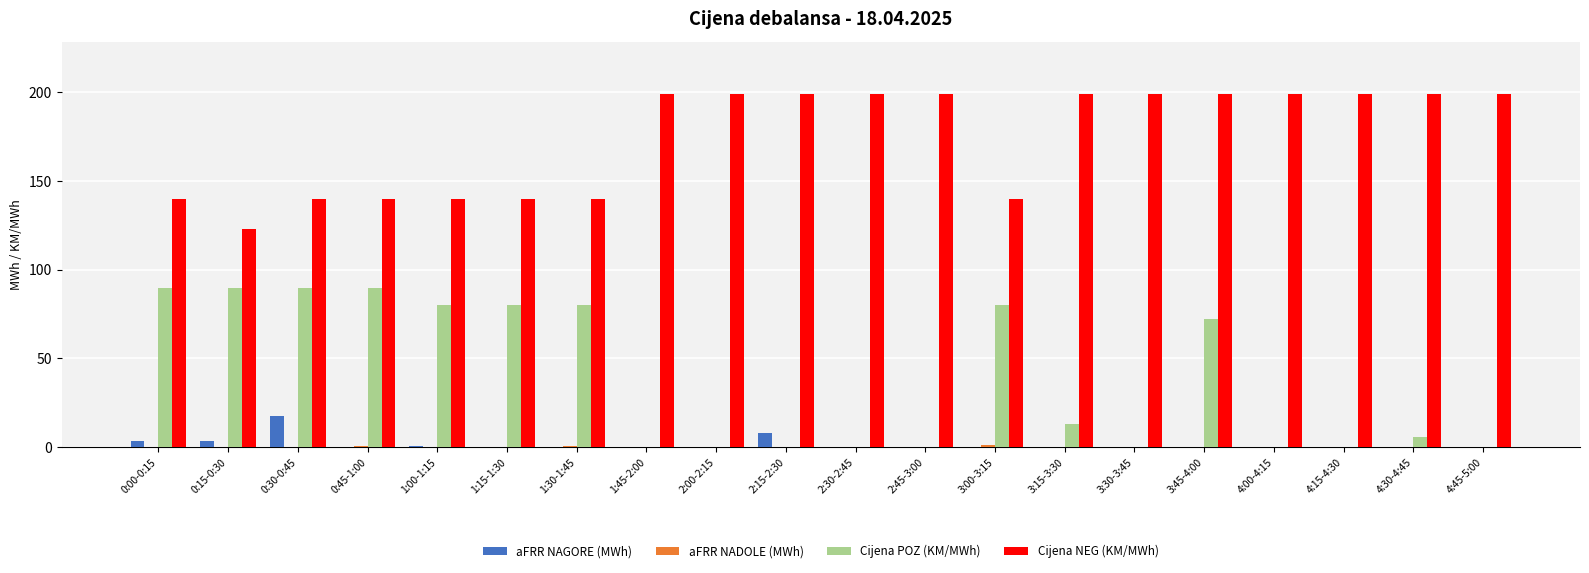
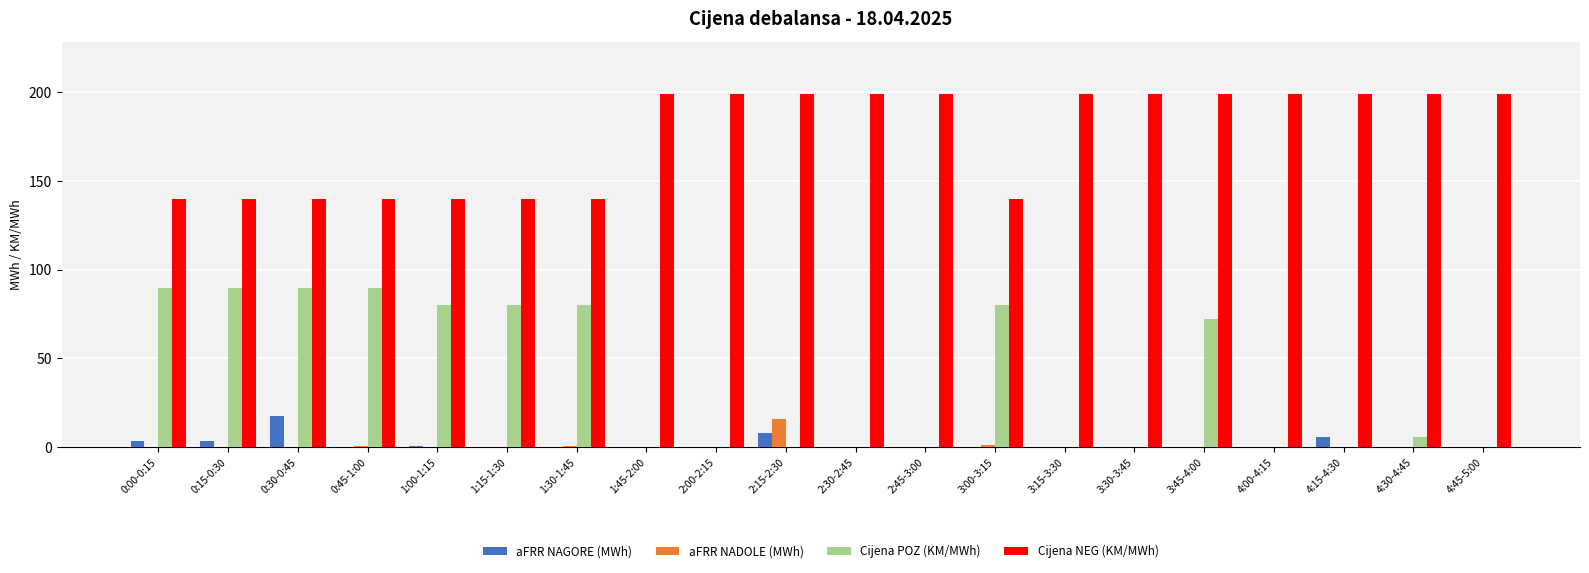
Cijena NEG (KM/MWh), 0:15-0:30: 123 -> 140
aFRR NADOLE (MWh), 2:15-2:30: 0 -> 16
Cijena POZ (KM/MWh), 3:15-3:30: 13 -> 0
aFRR NAGORE (MWh), 4:15-4:30: 0 -> 6
